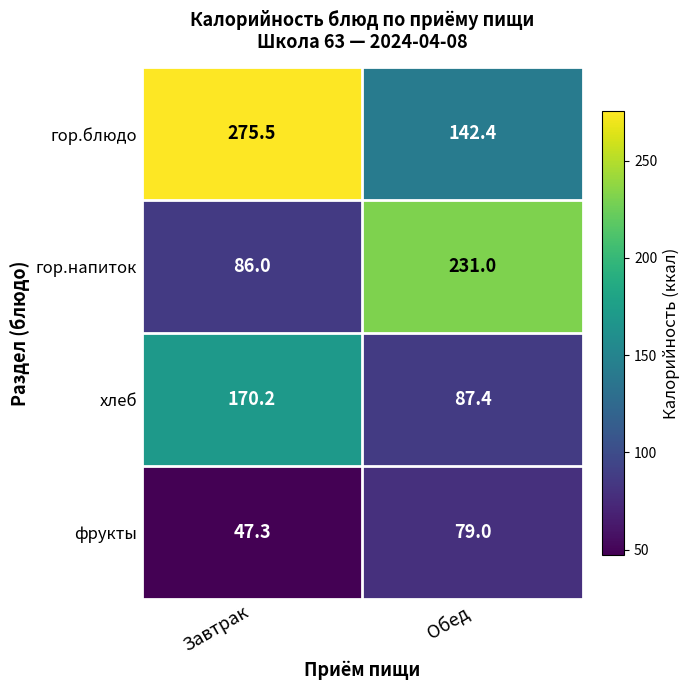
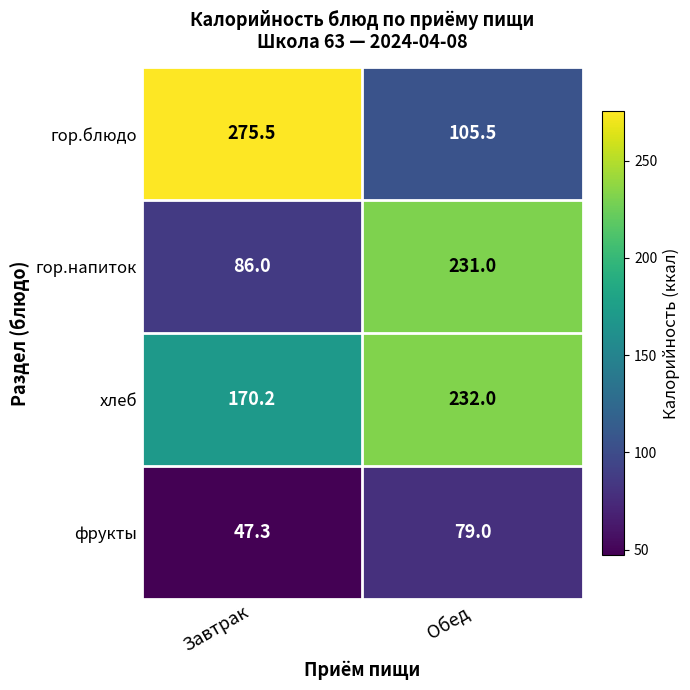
гор.блюдо, Обед: 142.4 -> 105.5
хлеб, Обед: 87.4 -> 232.0
